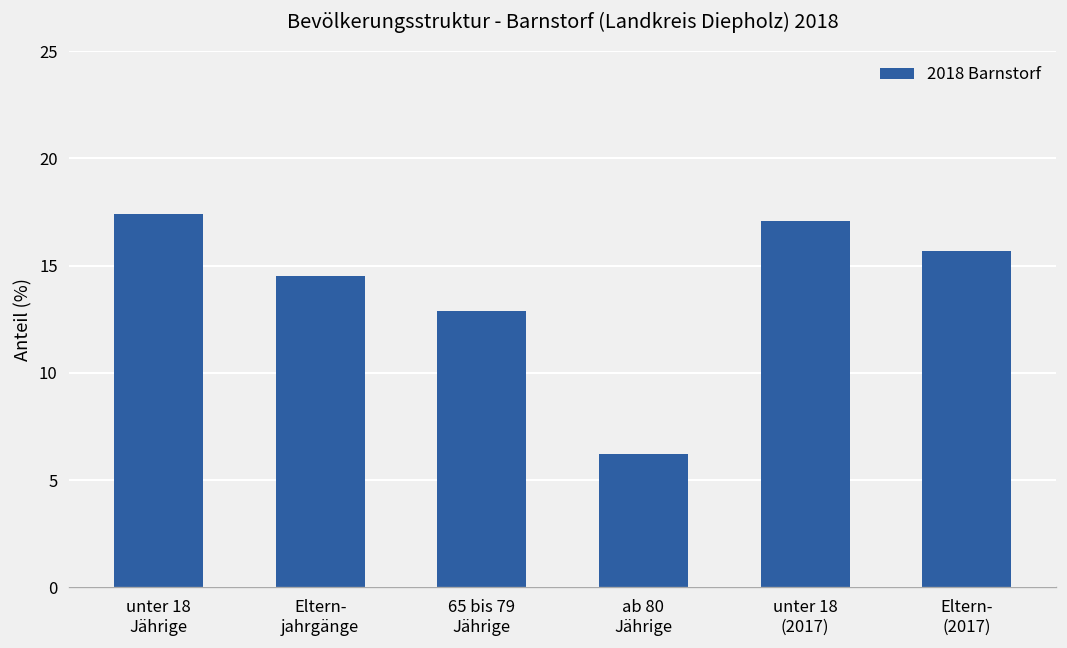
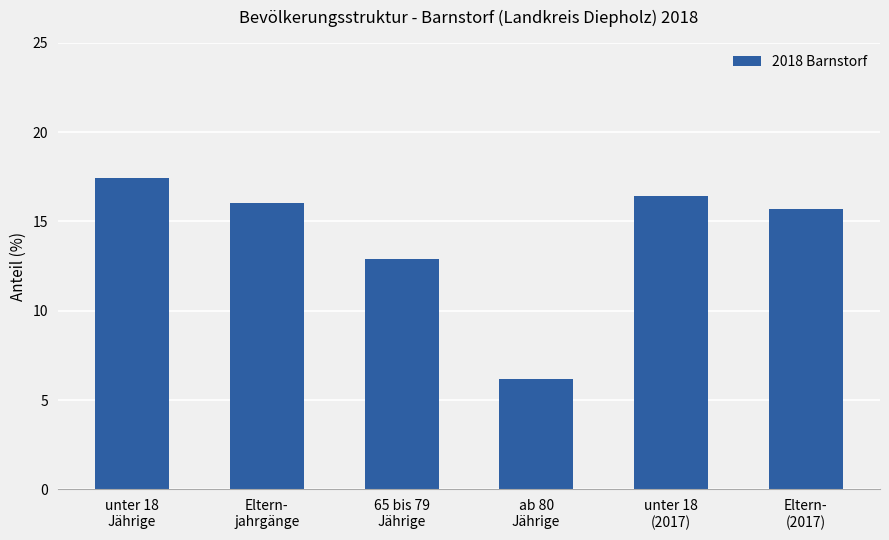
Eltern- jahrgänge: 14.5 -> 16.0
unter 18 (2017): 17.1 -> 16.4
